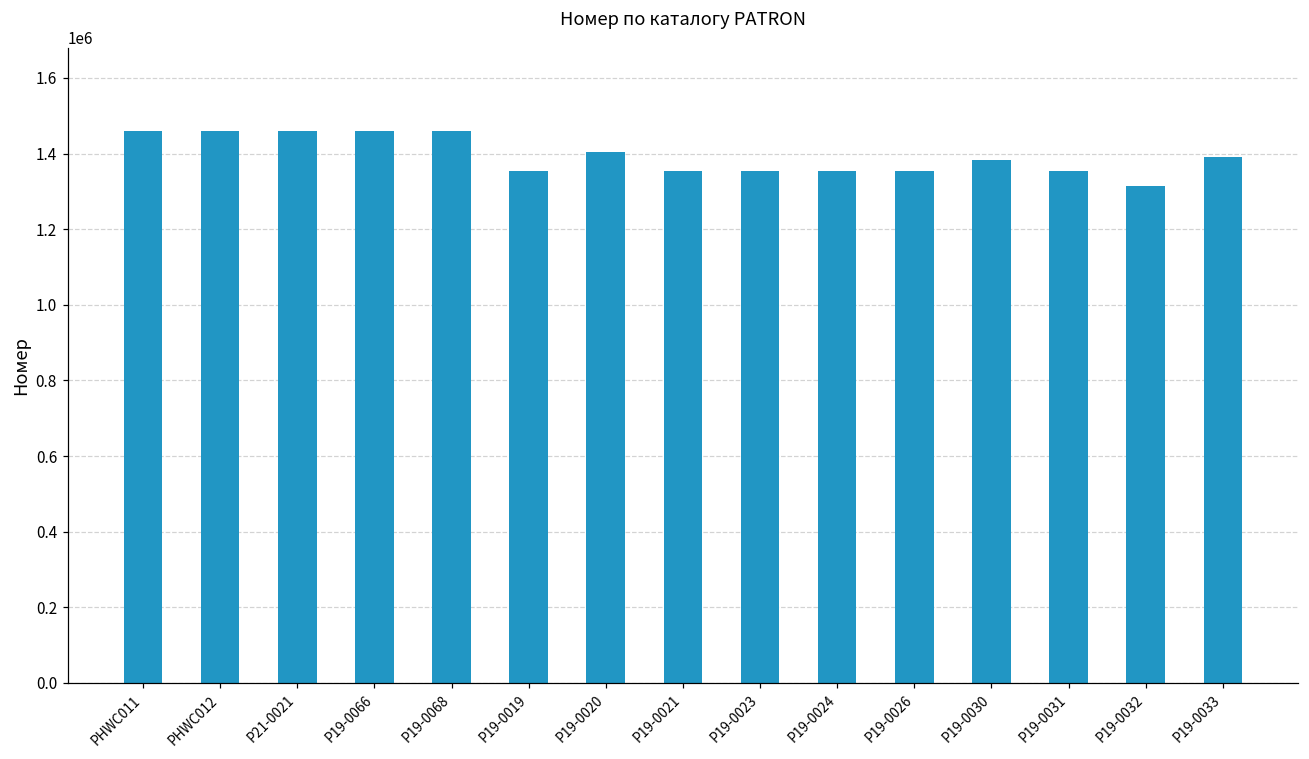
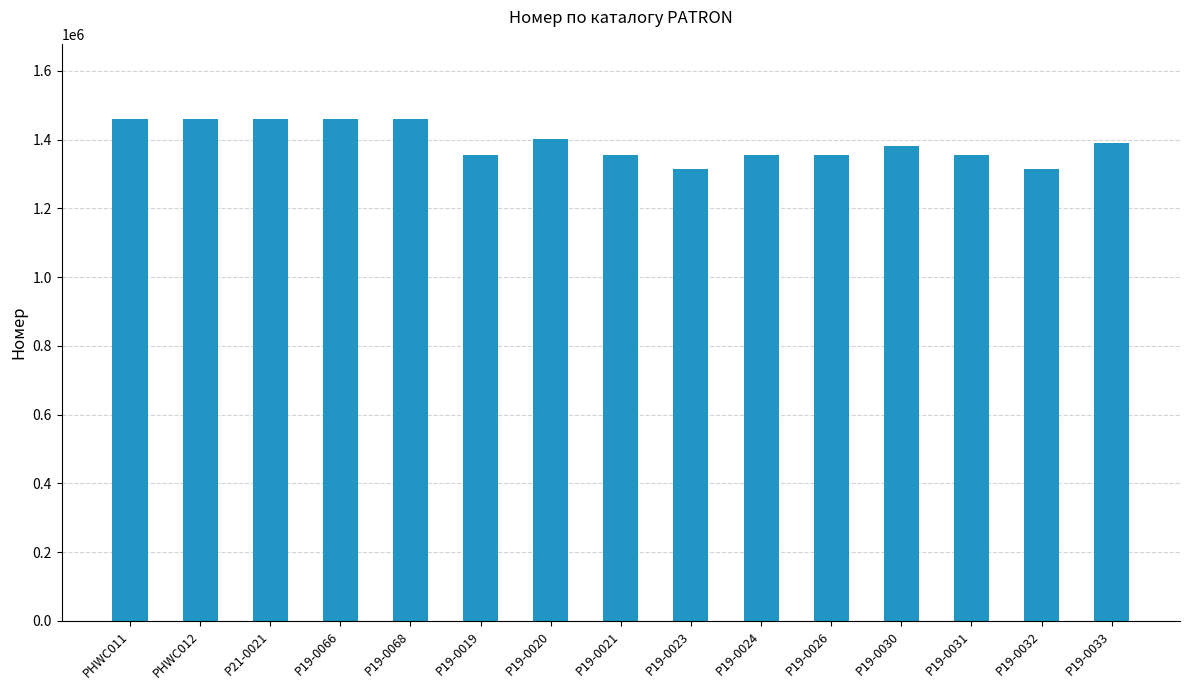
P19-0023: 1360000 -> 1310000
